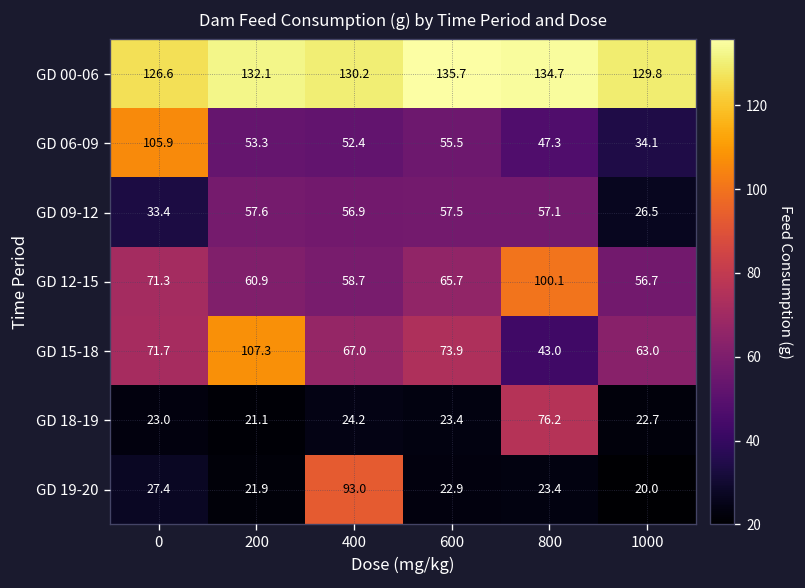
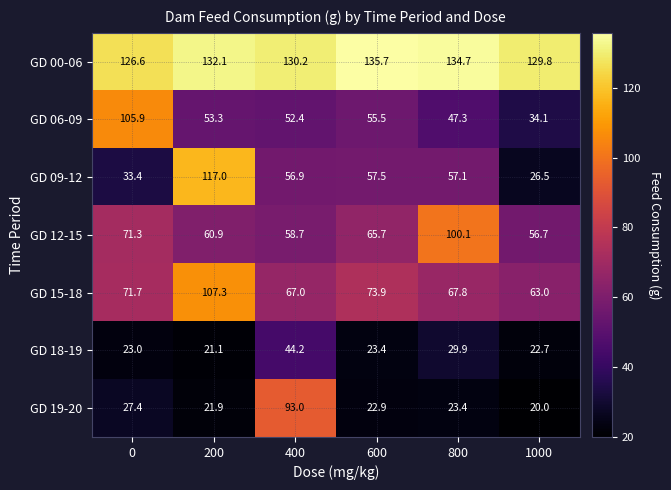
GD 09-12, 200: 57.6 -> 117.0
GD 15-18, 800: 43.0 -> 67.8
GD 18-19, 400: 24.2 -> 44.2
GD 18-19, 800: 76.2 -> 29.9
